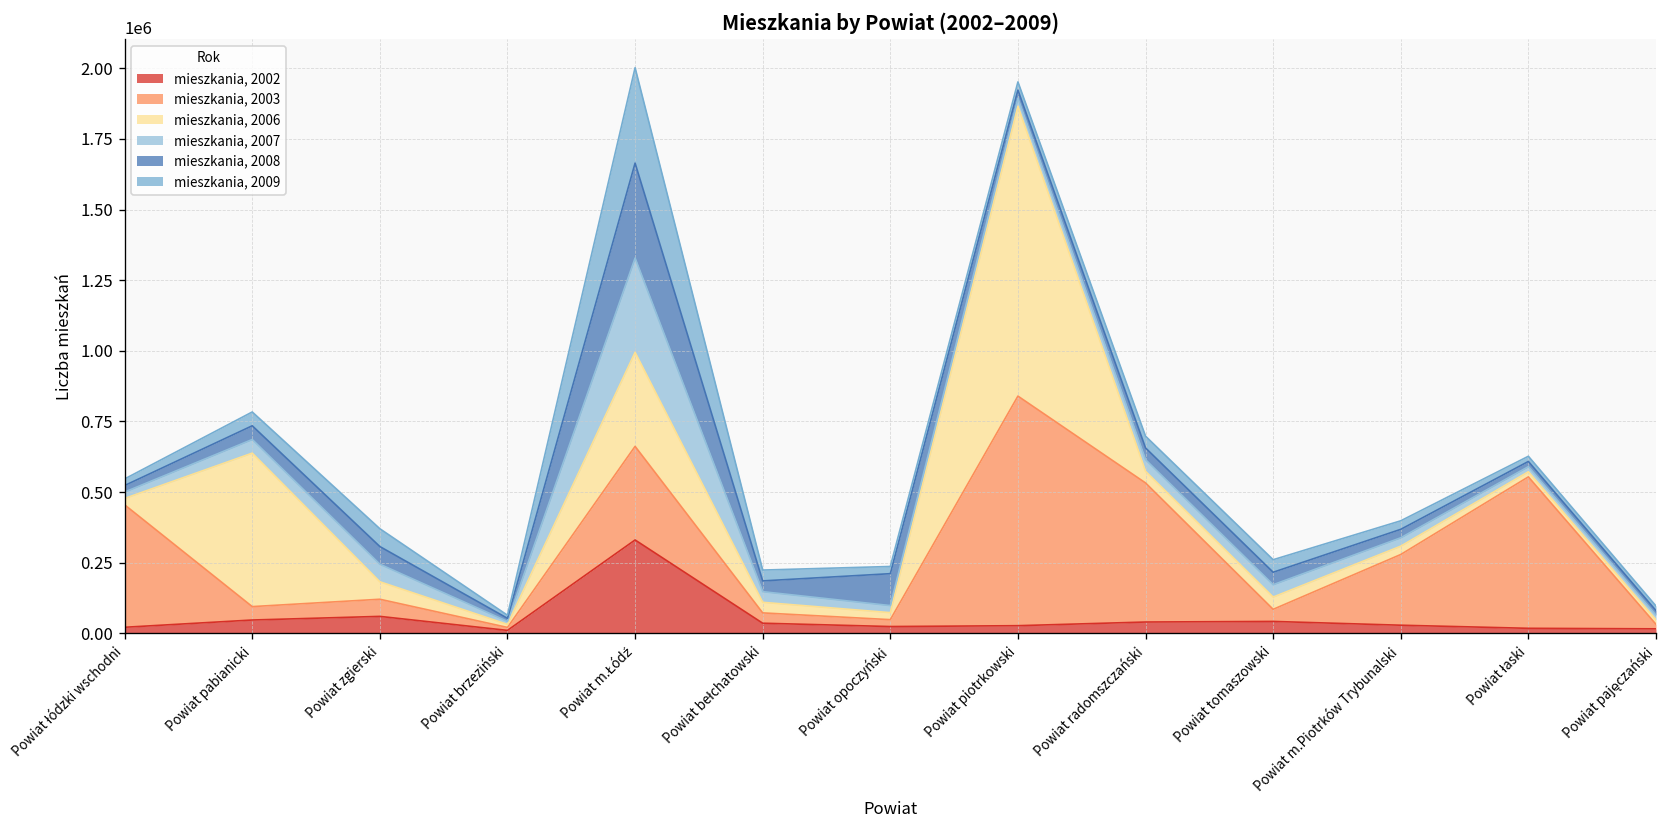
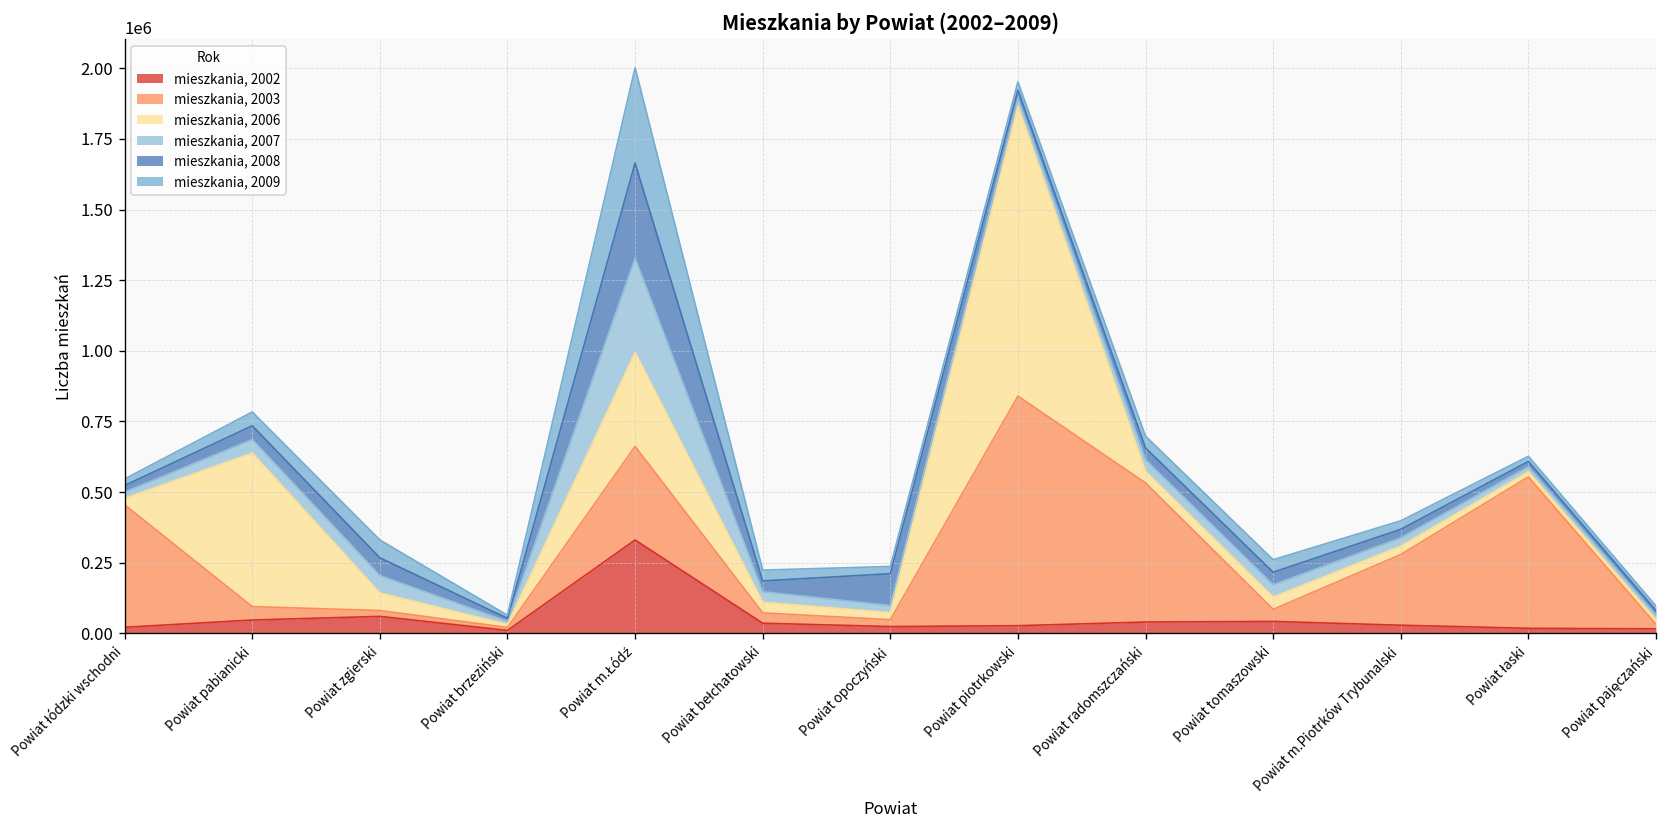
mieszkania, 2003, Powiat zgierski: 60000 -> 20000
